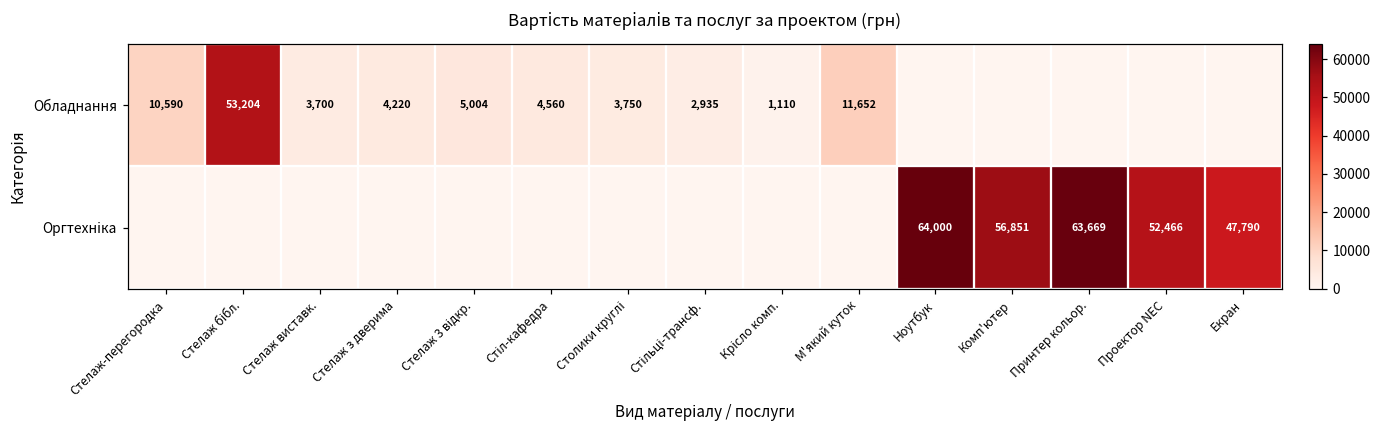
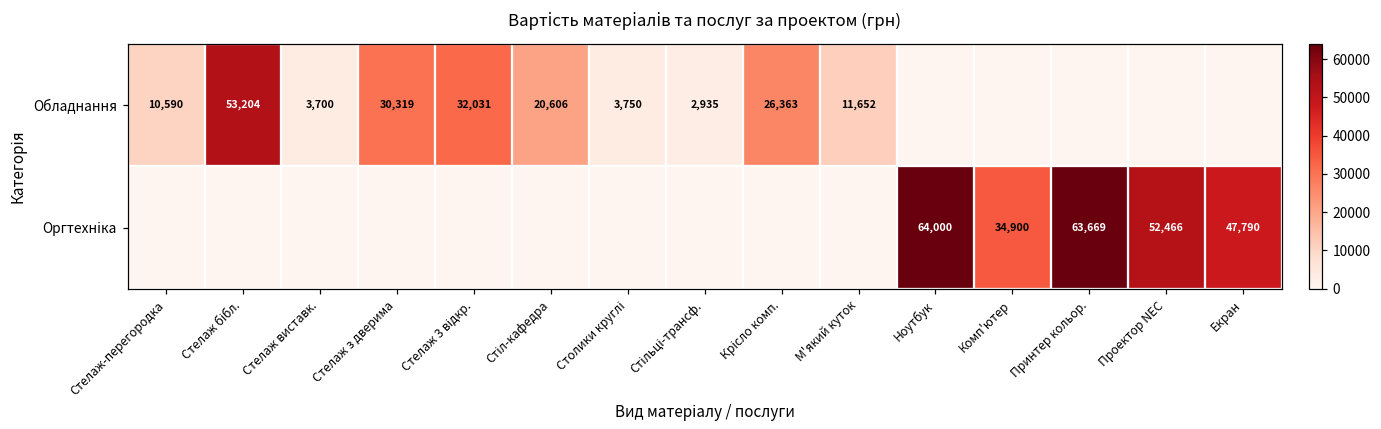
Обладнання, Стелаж з дверима: 4,220 -> 30,319
Обладнання, Стелаж 3 відкр.: 5,004 -> 32,031
Обладнання, Стіл-кафедра: 4,560 -> 20,606
Обладнання, Крісло комп.: 1,110 -> 26,363
Оргтехніка, Комп'ютер: 56,851 -> 34,900
